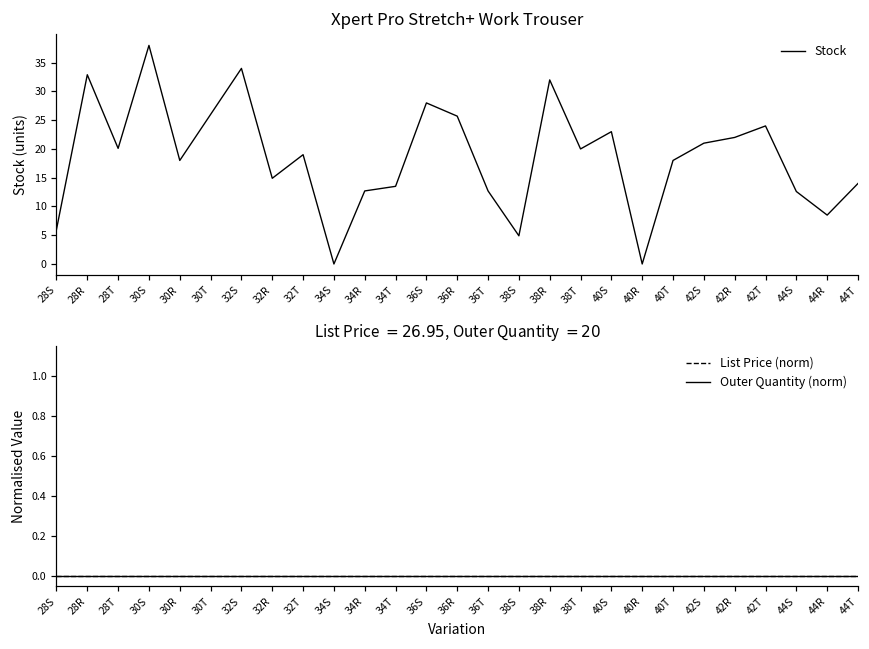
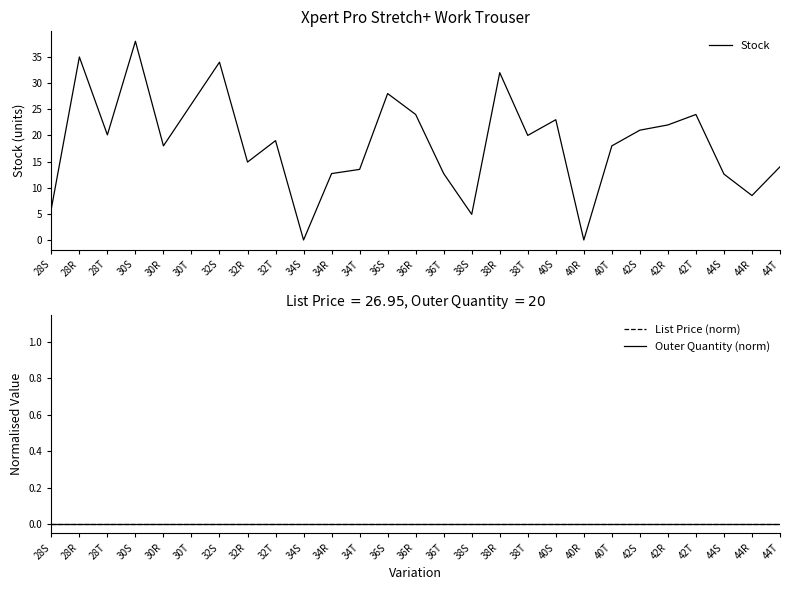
Xpert Pro Stretch+ Work Trouser, 28R: 33 -> 35
Xpert Pro Stretch+ Work Trouser, 36R: 26 -> 24
